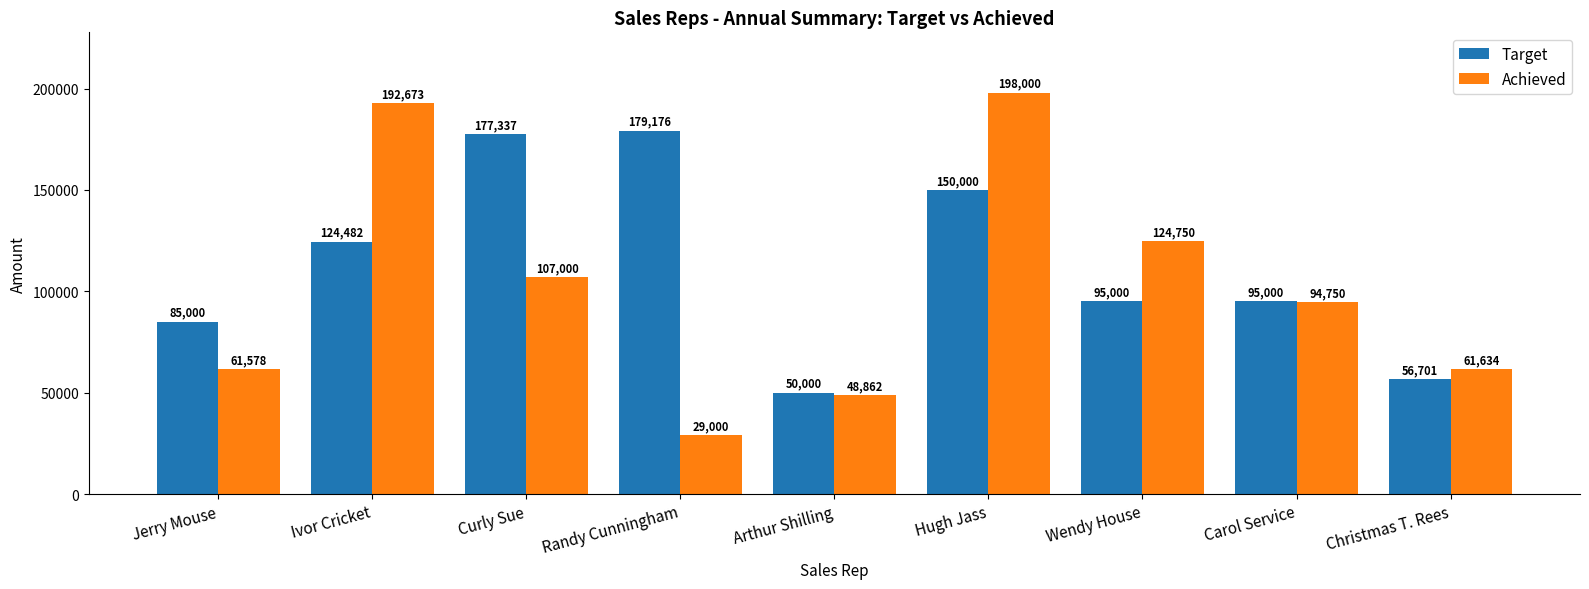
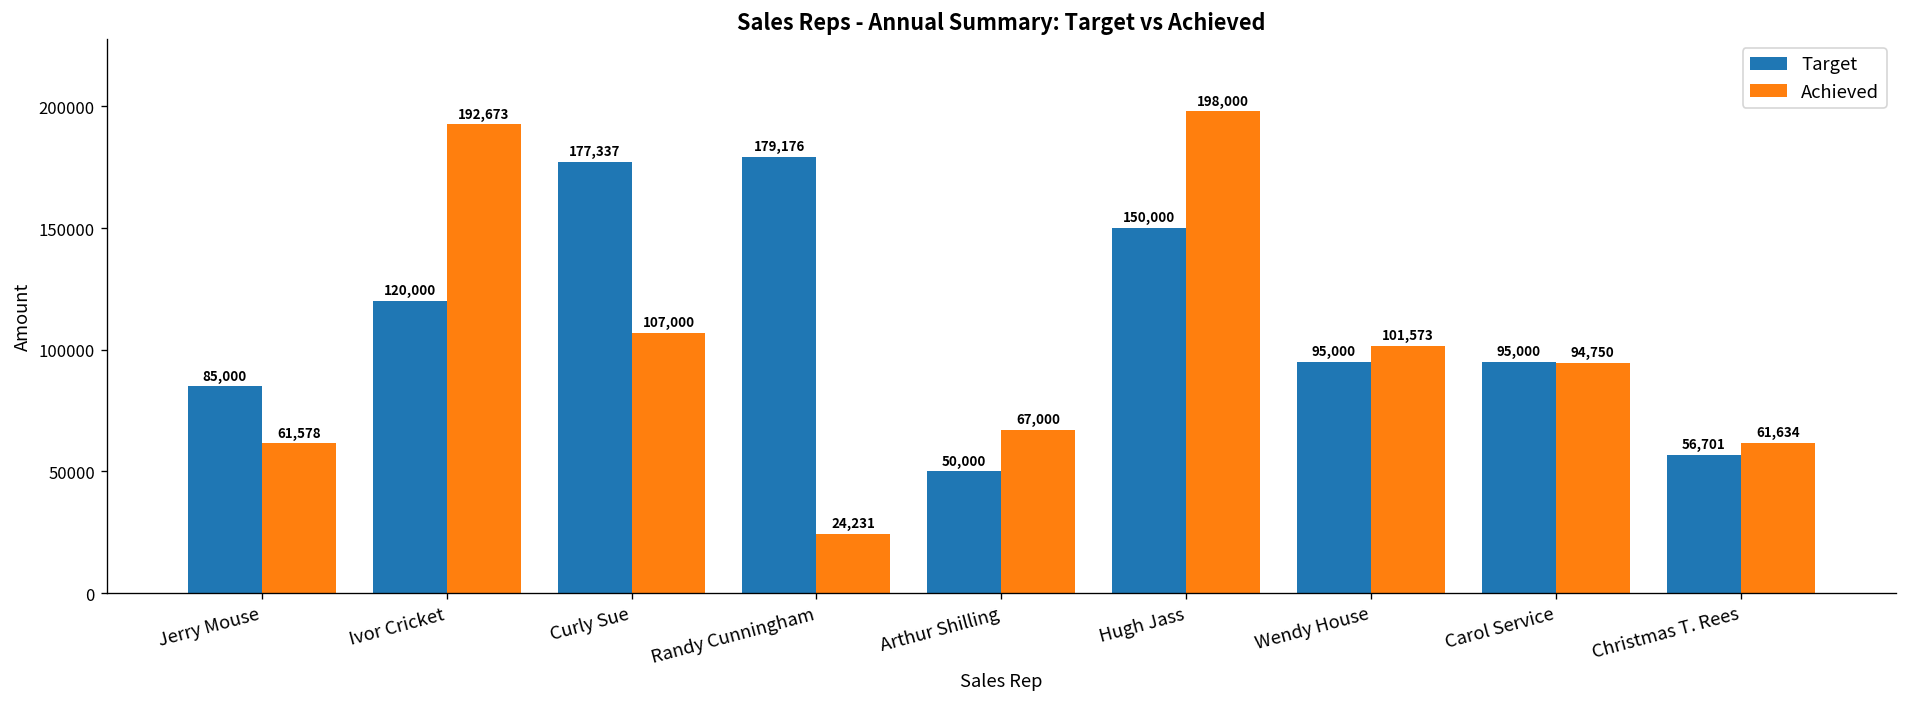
Target, Ivor Cricket: 124,482 -> 120,000
Achieved, Randy Cunningham: 29,000 -> 24,231
Achieved, Arthur Shilling: 48,862 -> 67,000
Achieved, Wendy House: 124,750 -> 101,573
